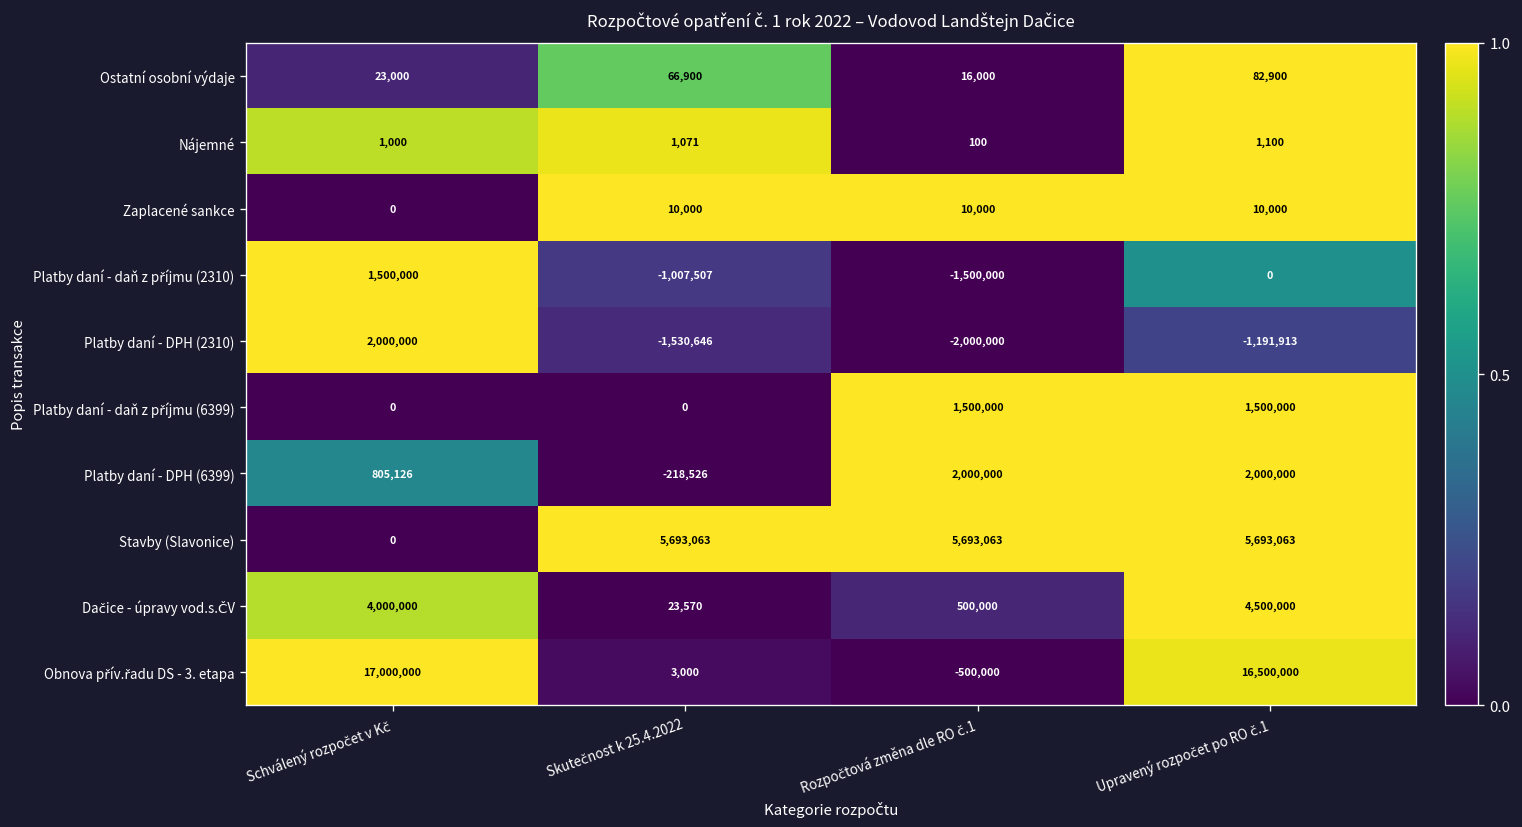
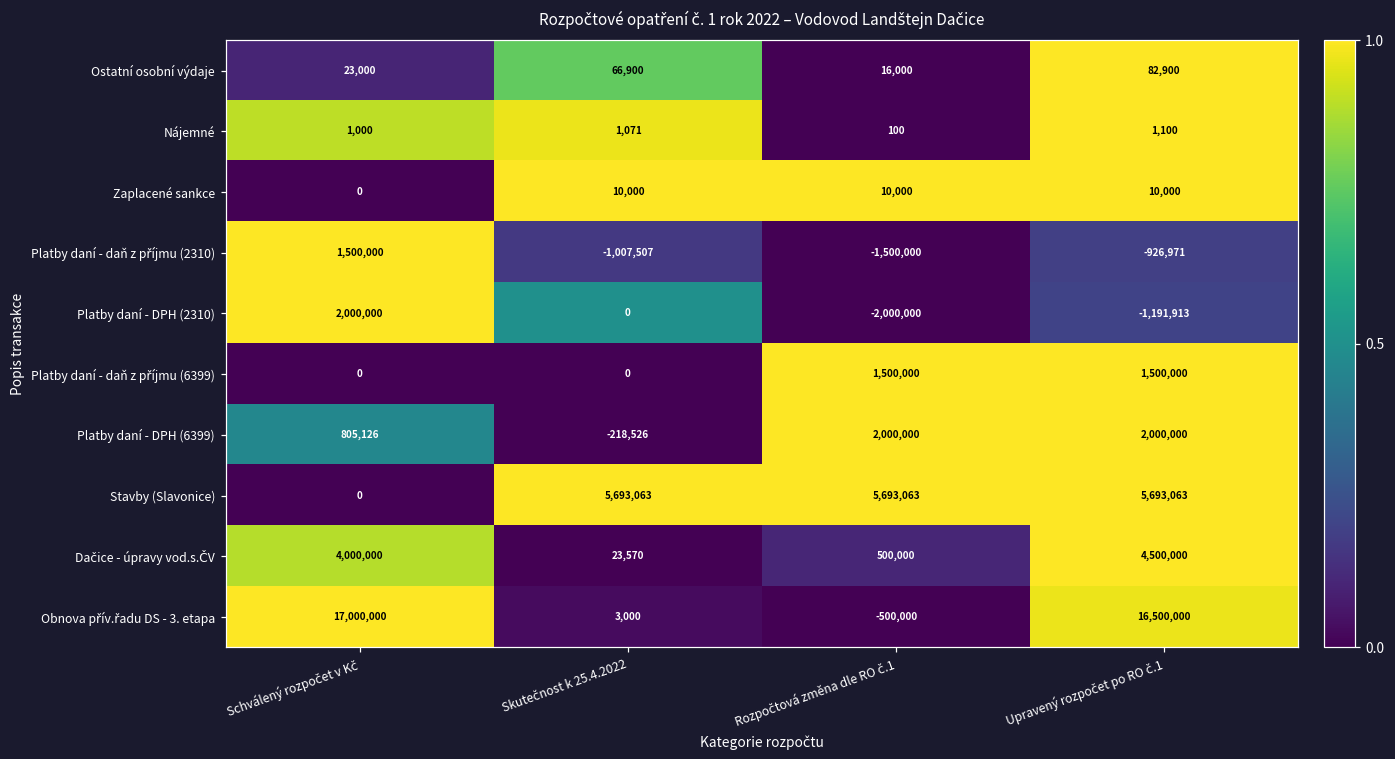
Platby daní - daň z příjmu (2310), Upravený rozpočet po RO č.1: 0 -> -926,971
Platby daní - DPH (2310), Skutečnost k 25.4.2022: -1,530,646 -> 0
